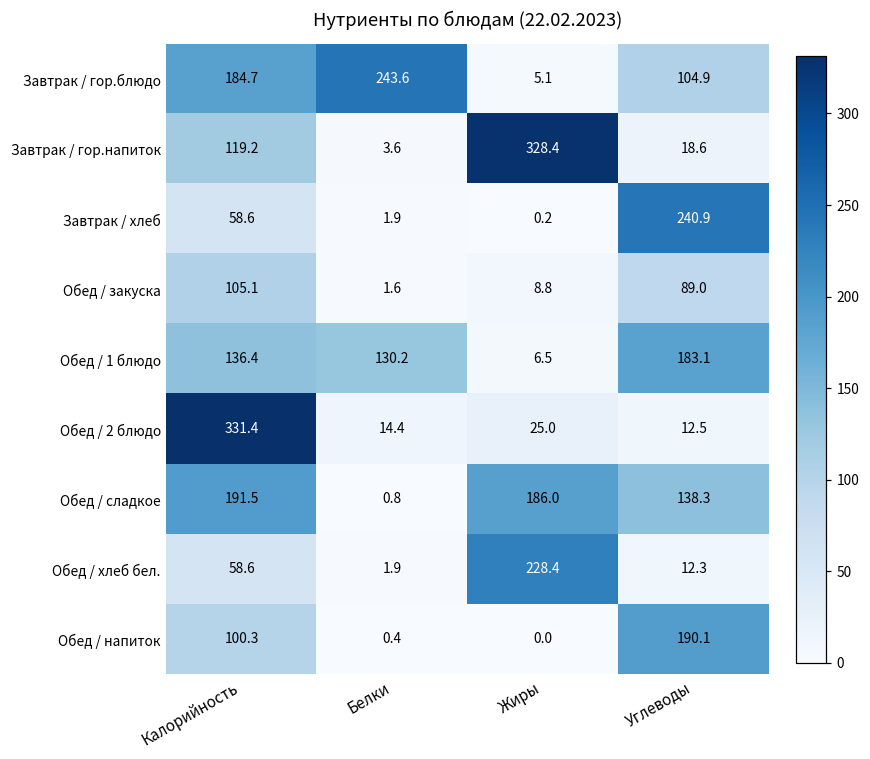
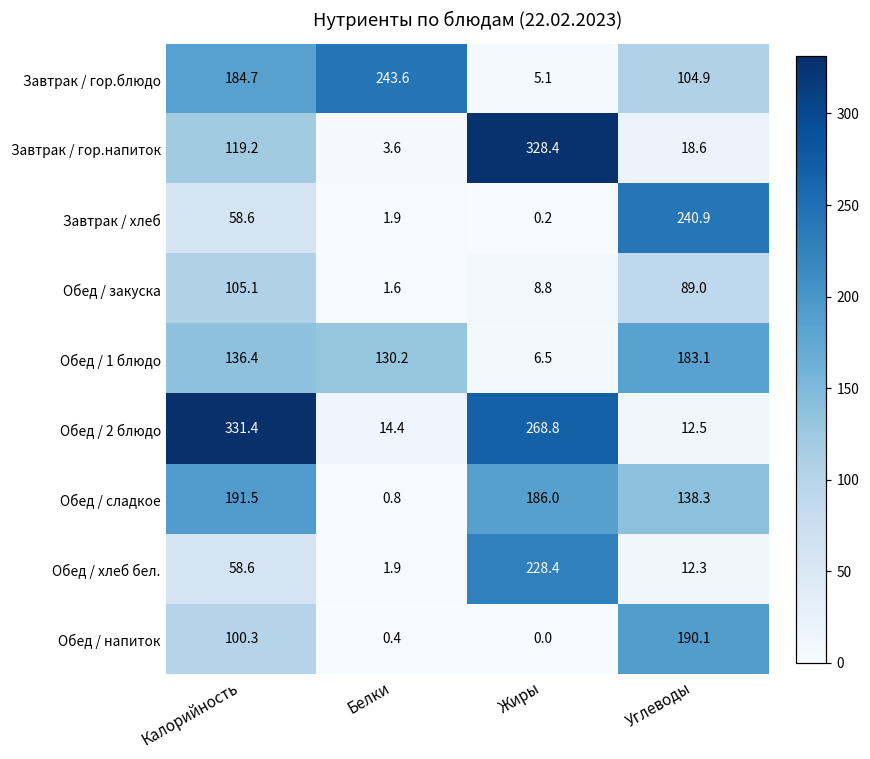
Обед / 2 блюдо, Жиры: 25.0 -> 268.8
